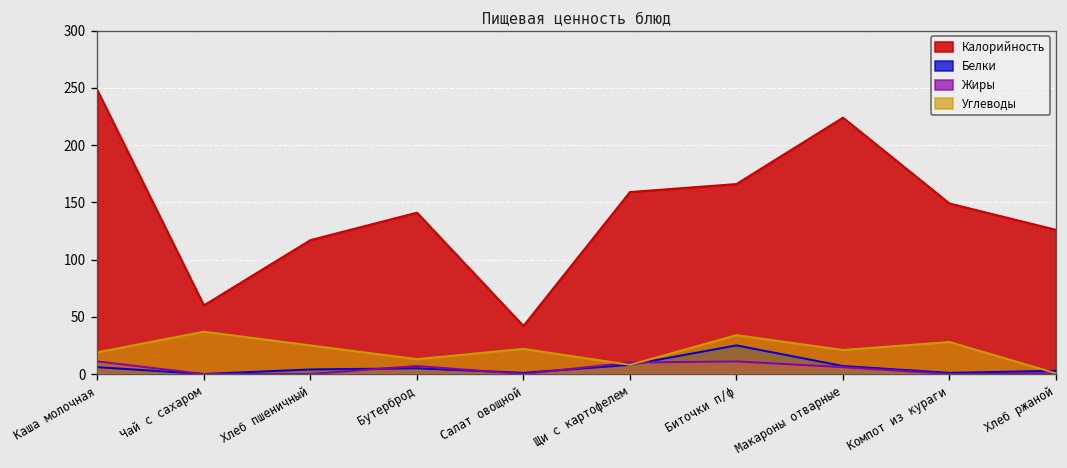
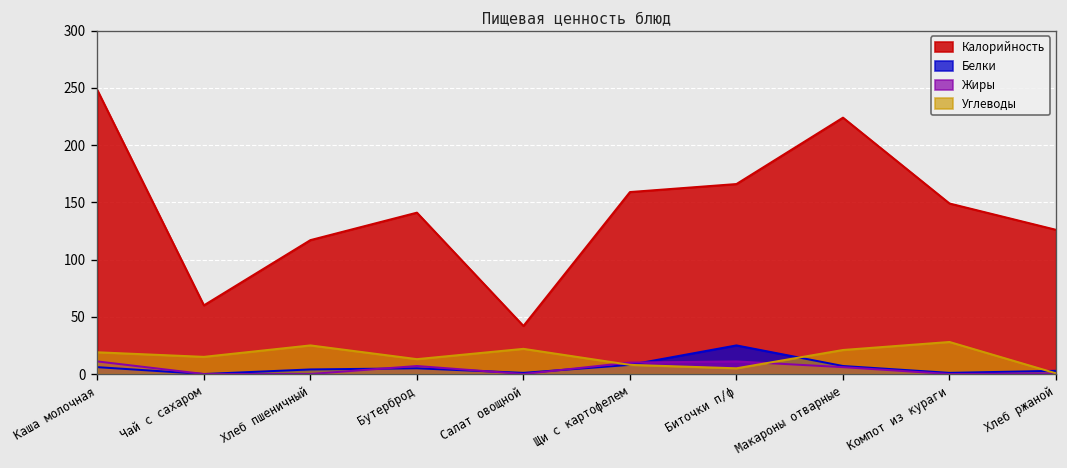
Углеводы, Чай с сахаром: 40 -> 20
Углеводы, Биточки п/ф: 30 -> 10
